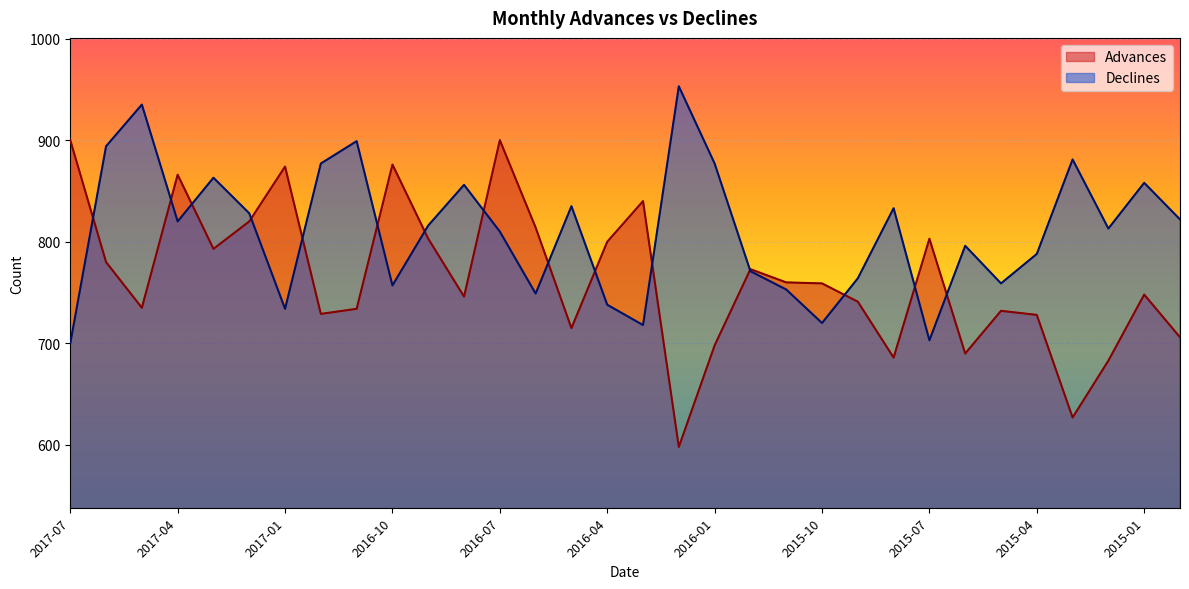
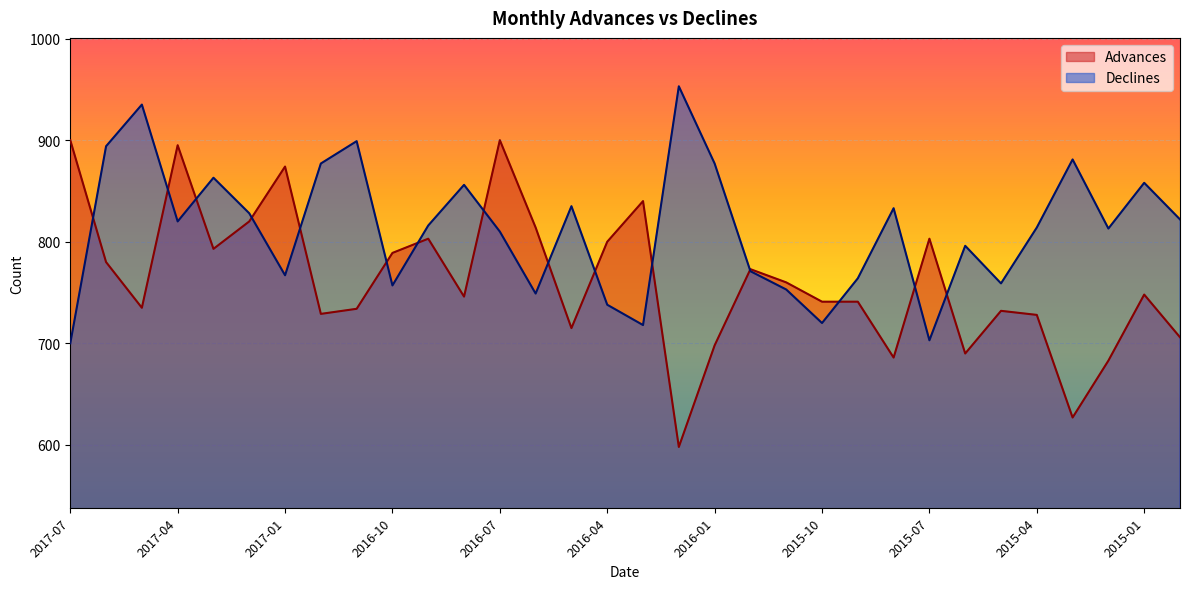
Advances, 2017-04: 866 -> 895
Declines, 2017-01: 734 -> 767
Advances, 2016-10: 876 -> 789
Advances, 2015-10: 759 -> 741
Declines, 2015-04: 788 -> 814
